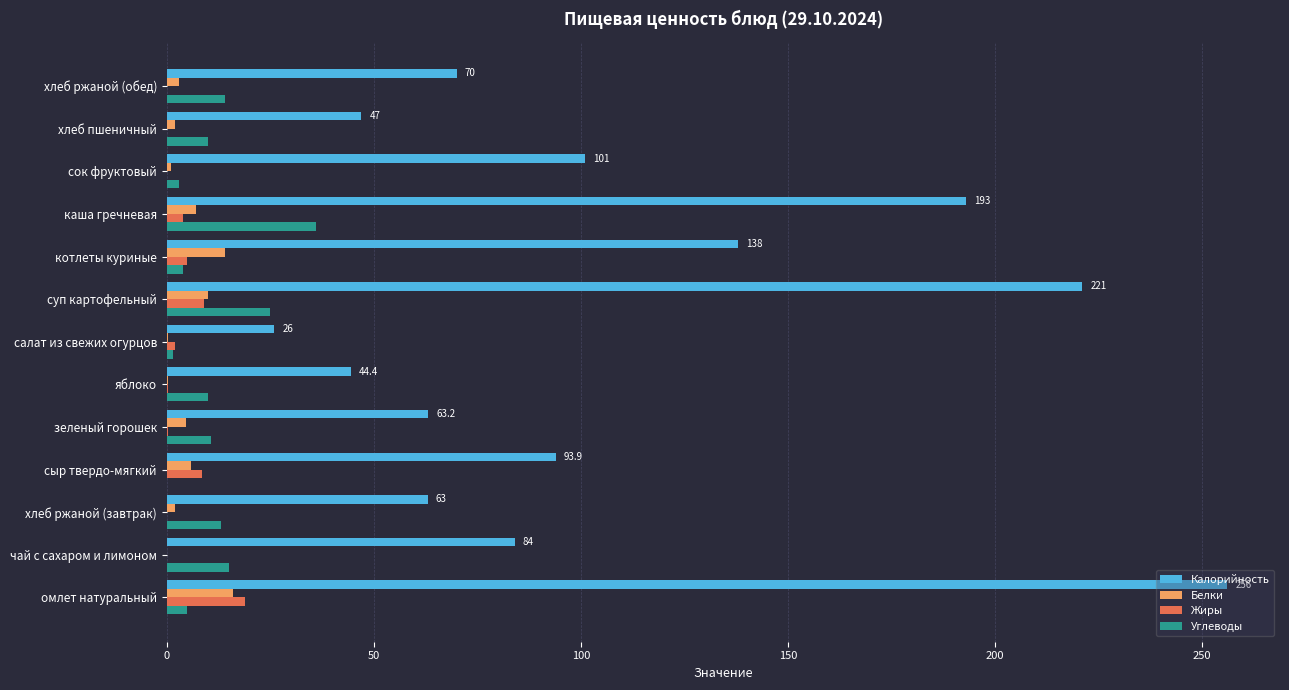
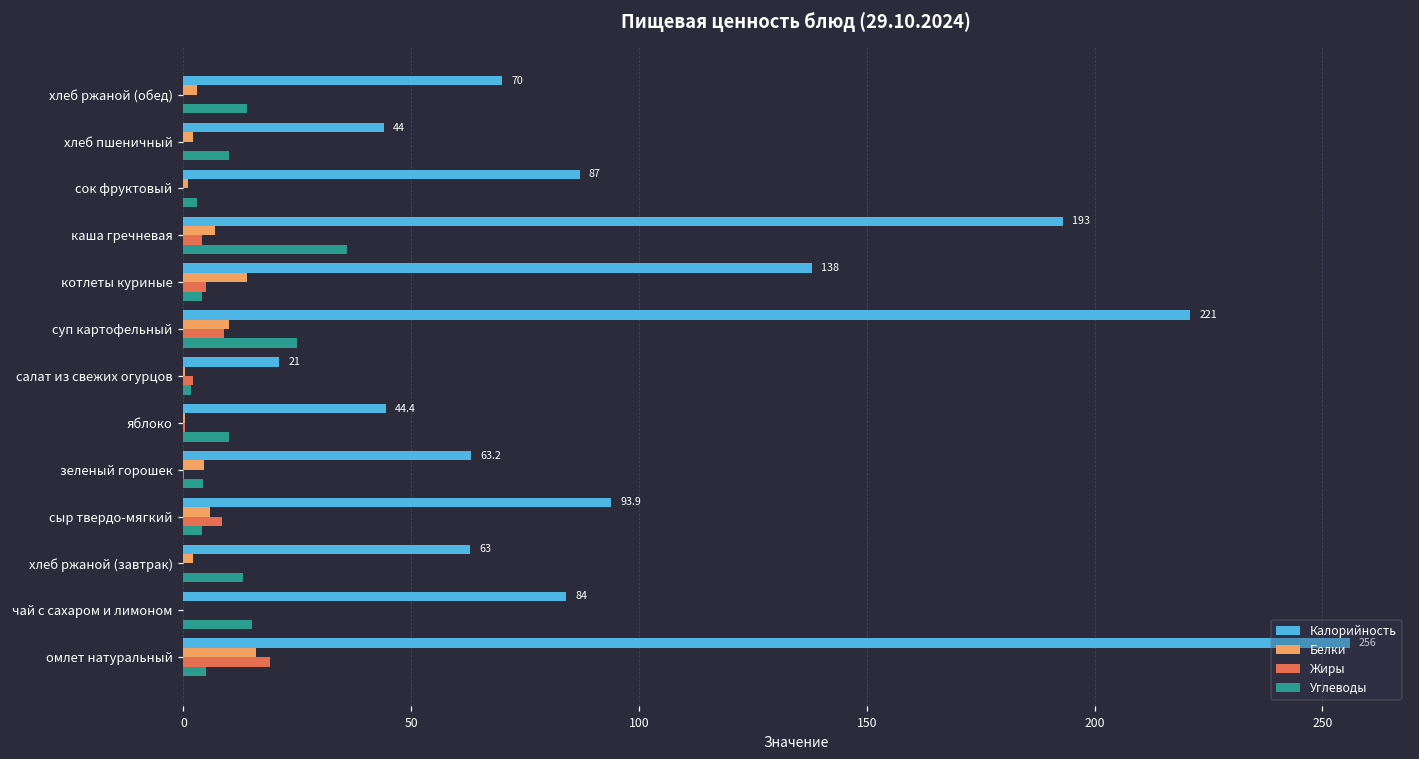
Калорийность, хлеб пшеничный: 47 -> 44
Калорийность, сок фруктовый: 101 -> 87
Калорийность, салат из свежих огурцов: 26 -> 21
Углеводы, зеленый горошек: 11 -> 4
Углеводы, сыр твердо-мягкий: 0 -> 4
